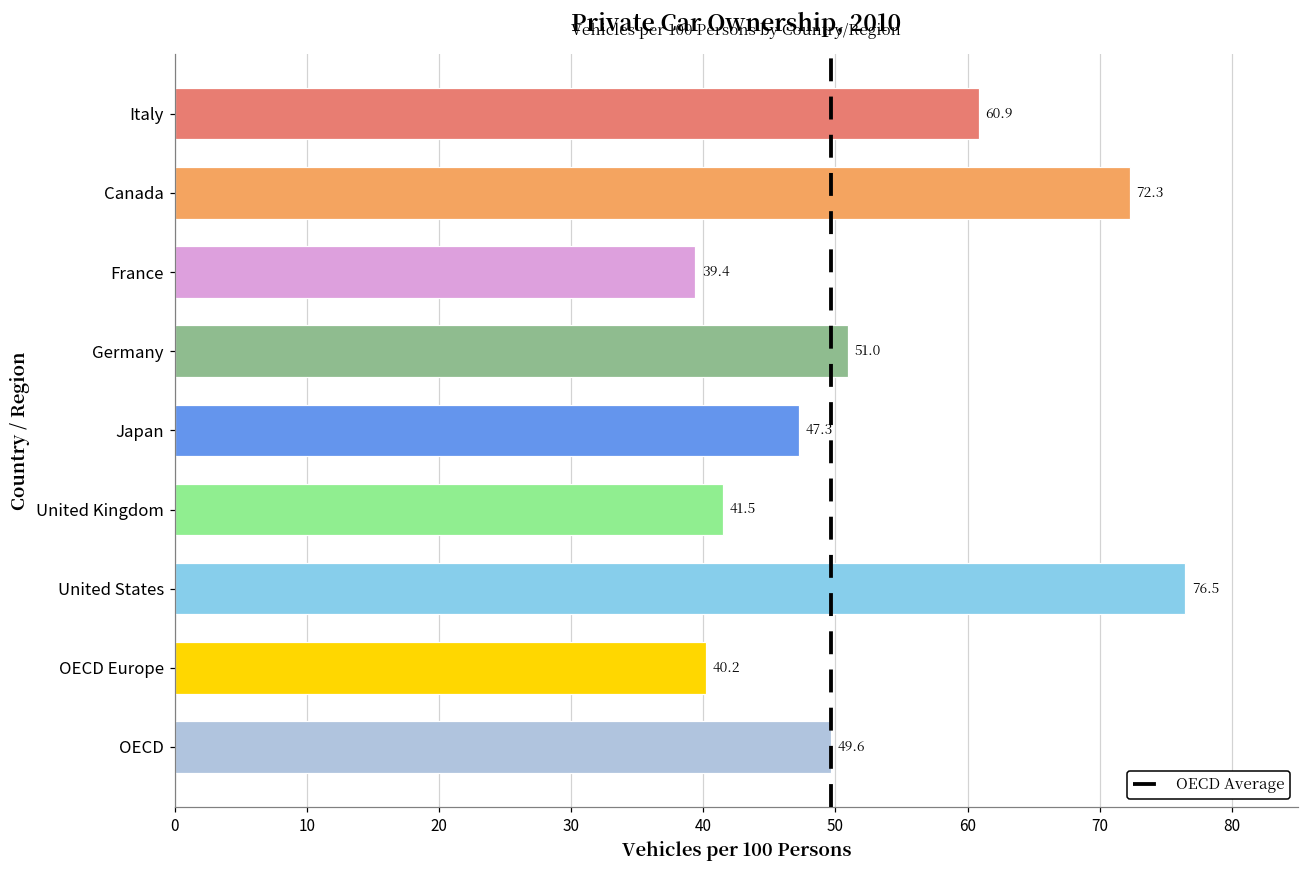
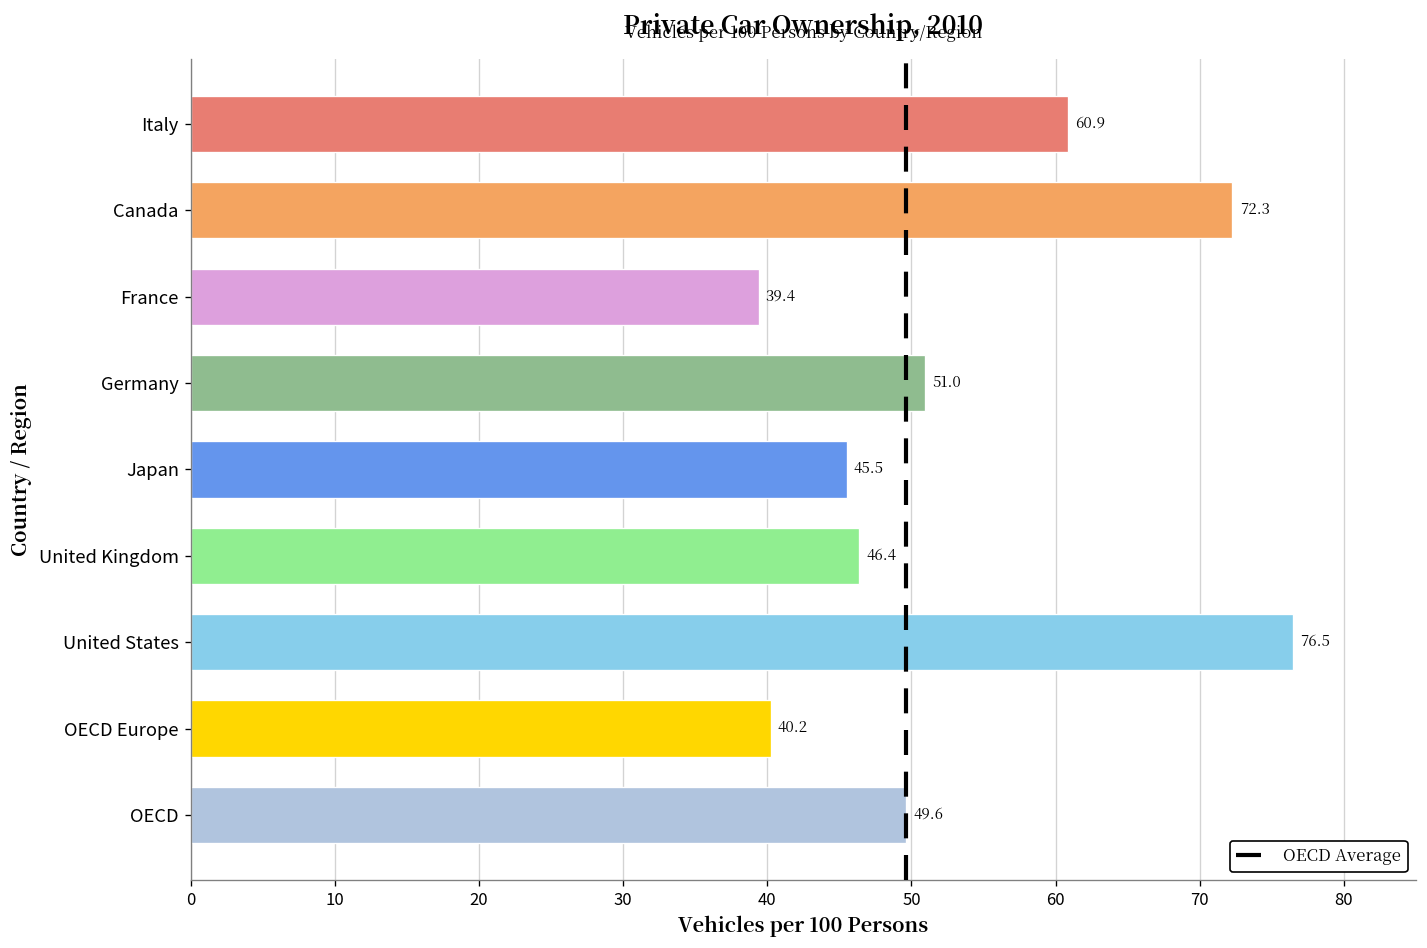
Japan: 47.3 -> 45.5
United Kingdom: 41.5 -> 46.4
